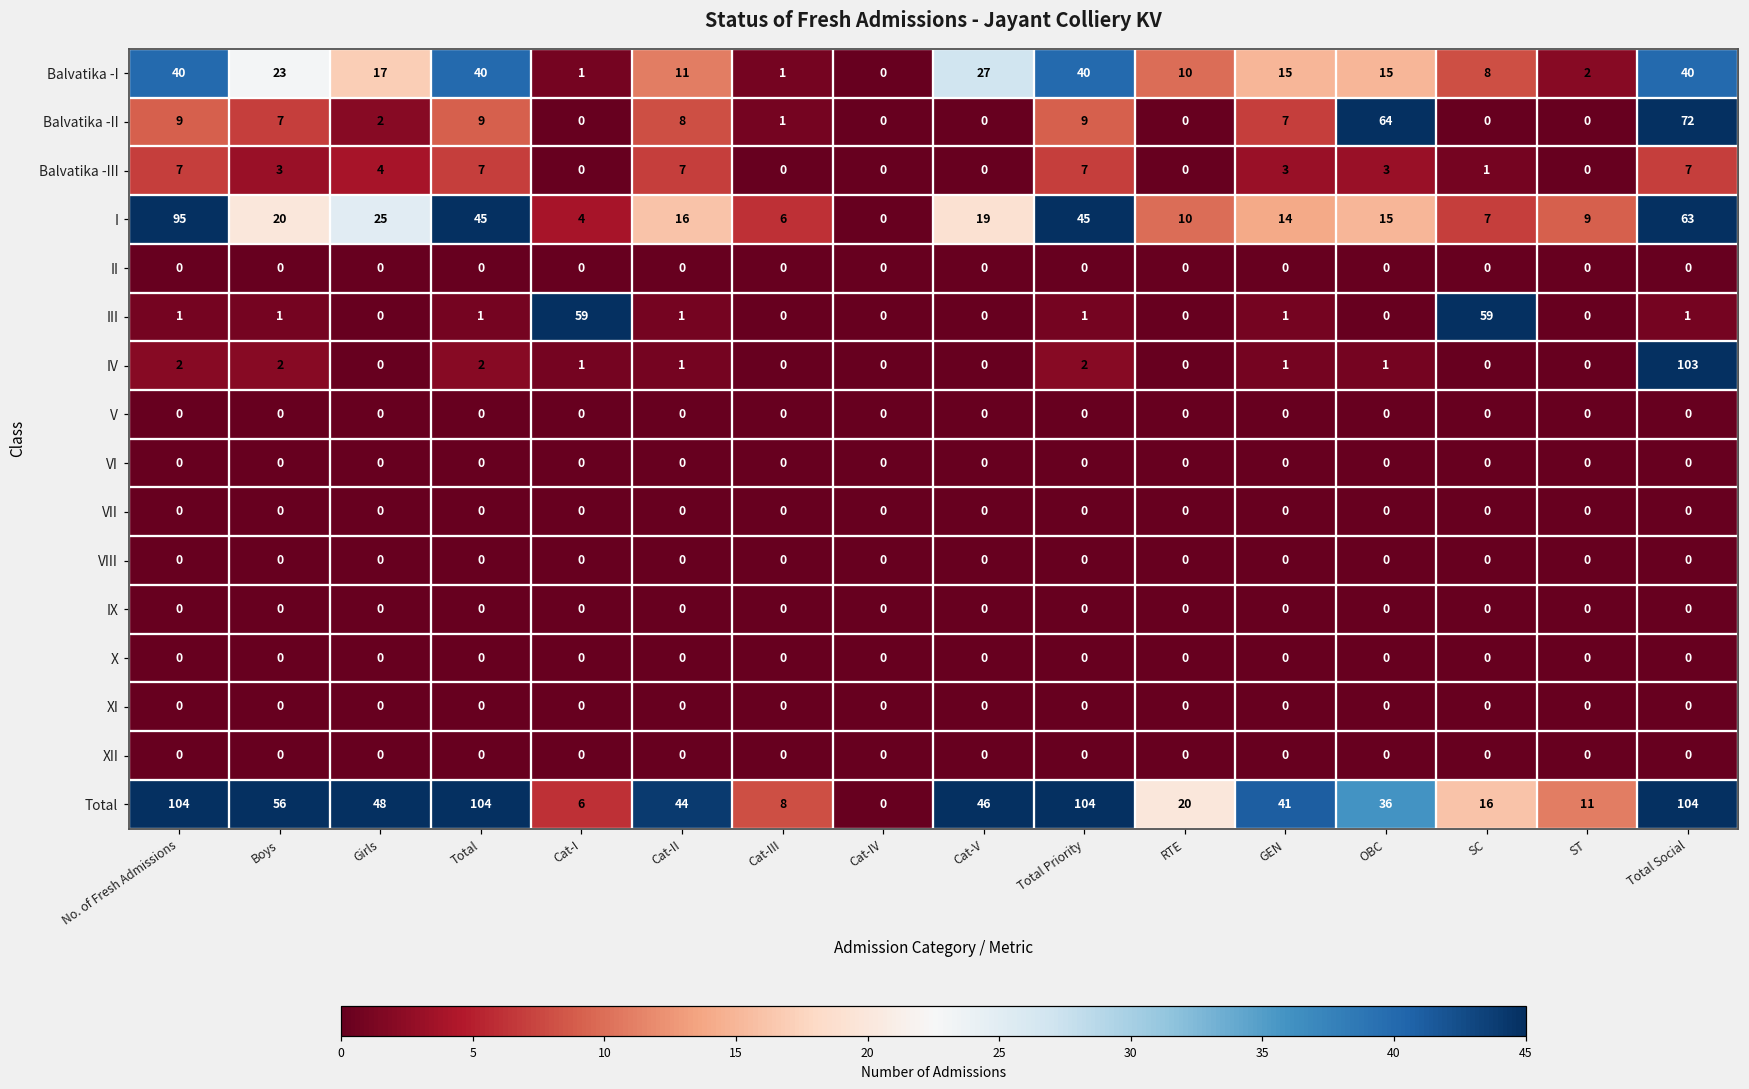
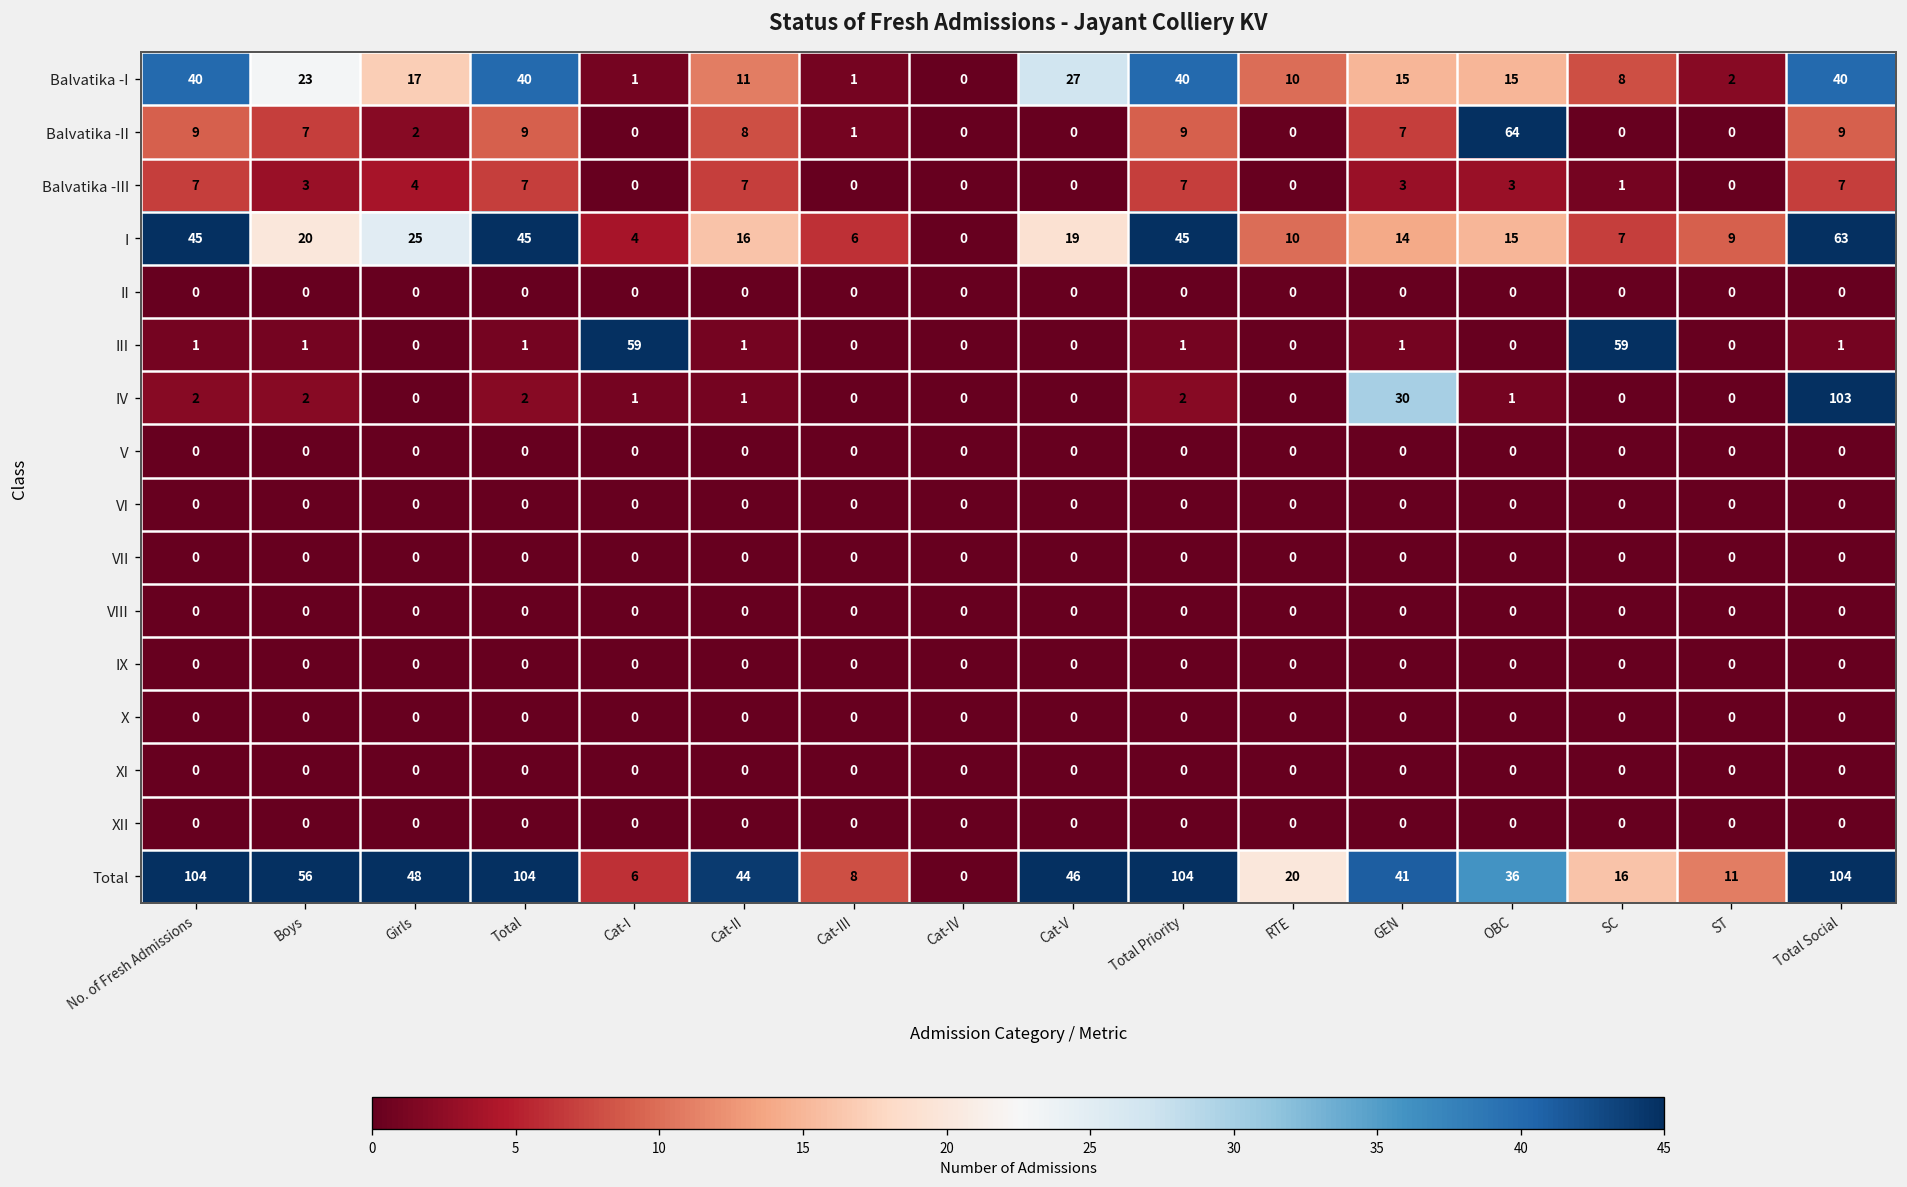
Balvatika -II, Total Social: 72 -> 9
I, No. of Fresh Admissions: 95 -> 45
IV, GEN: 1 -> 30
